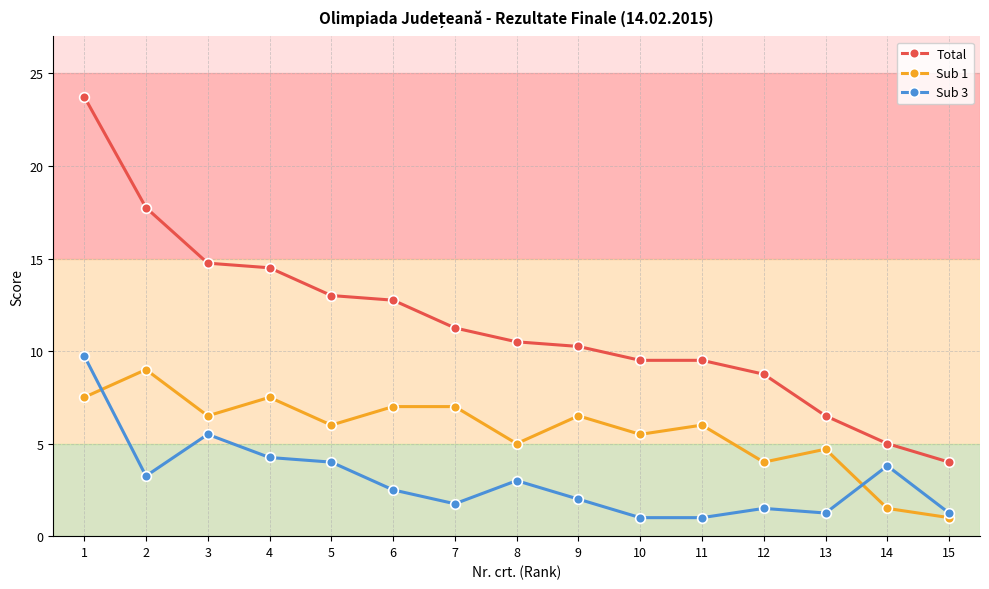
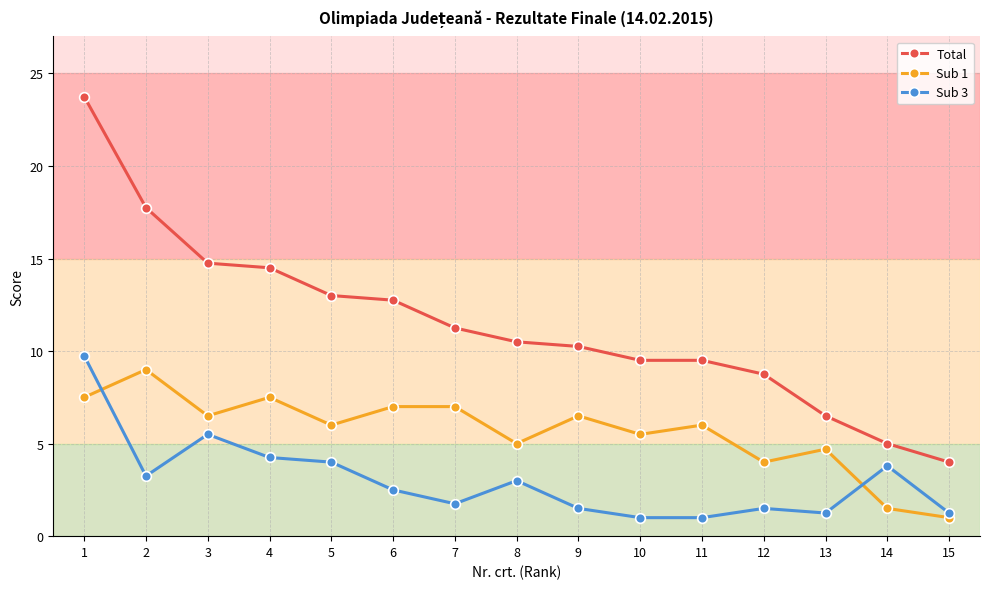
Sub 3, 9: 2.0 -> 1.5
